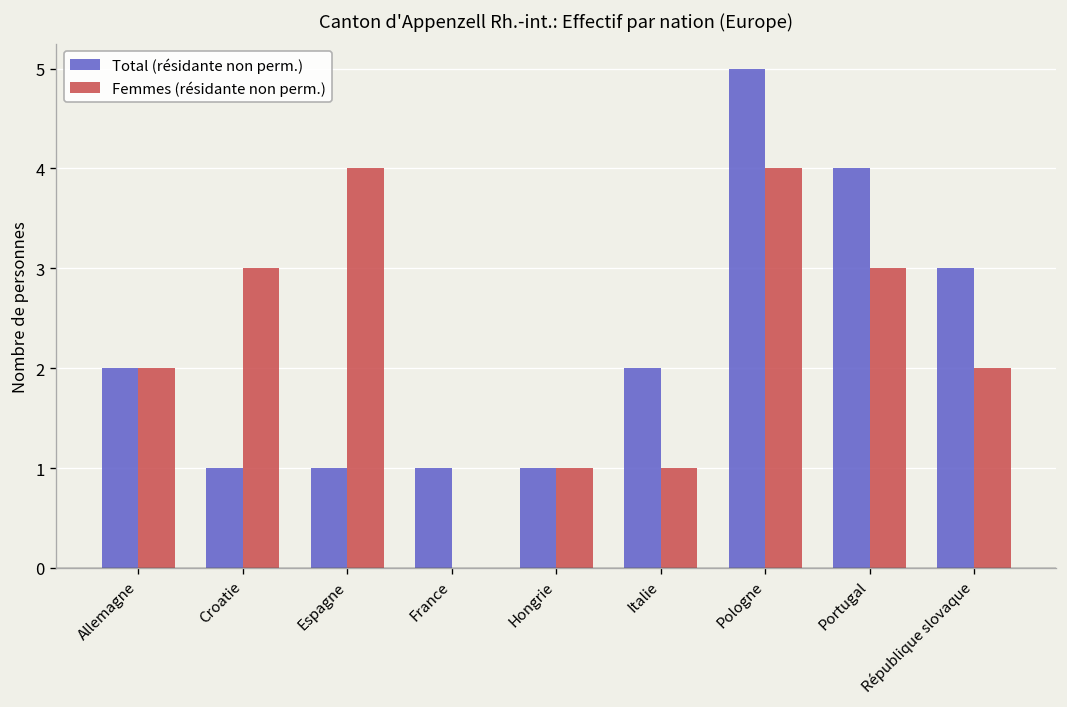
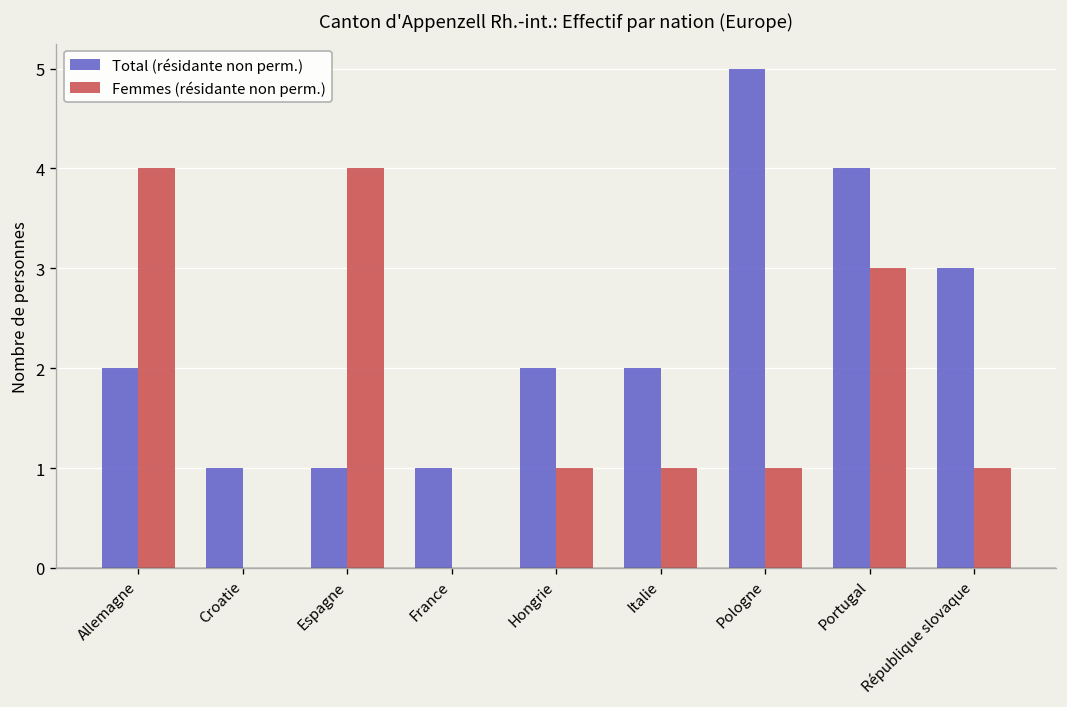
Femmes (résidante non perm.), Allemagne: 2 -> 4
Femmes (résidante non perm.), Croatie: 3 -> 0
Total (résidante non perm.), Hongrie: 1 -> 2
Femmes (résidante non perm.), Pologne: 4 -> 1
Femmes (résidante non perm.), République slovaque: 2 -> 1
